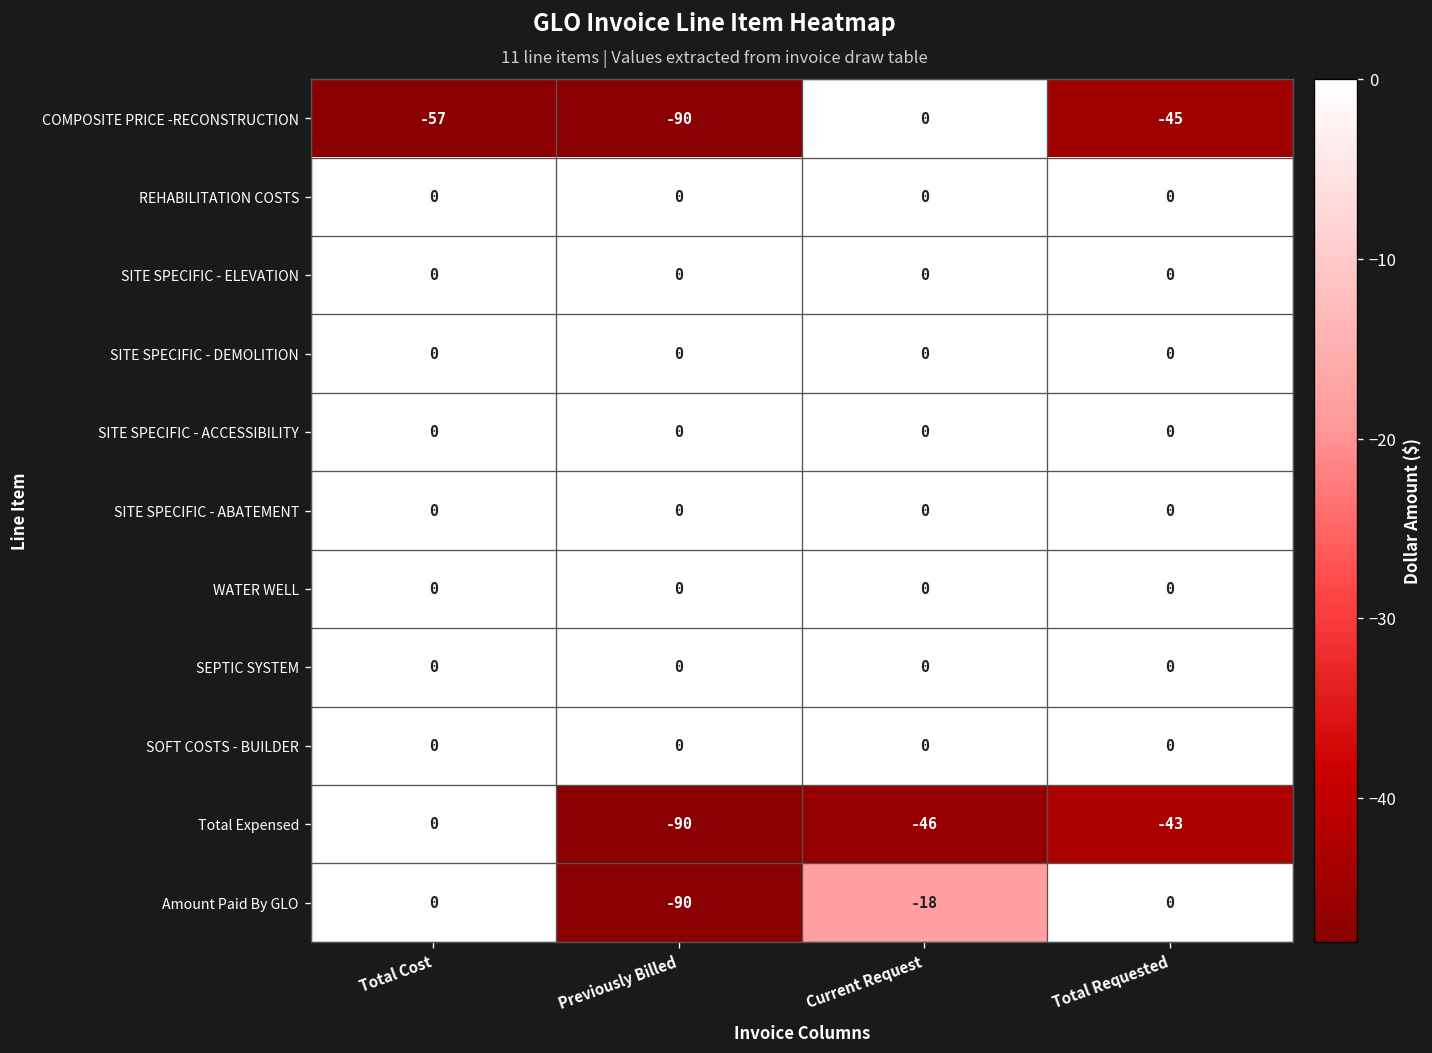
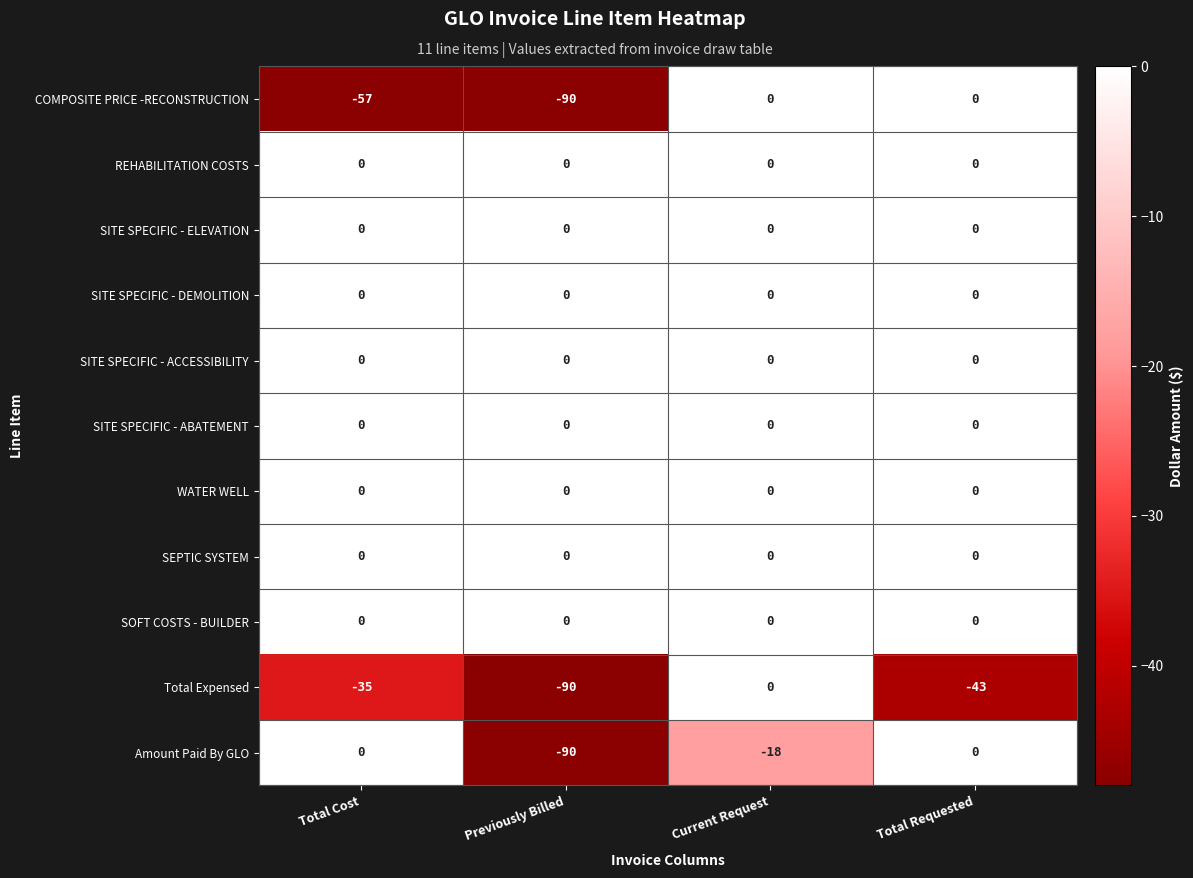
COMPOSITE PRICE -RECONSTRUCTION, Total Requested: -45 -> 0
Total Expensed, Total Cost: 0 -> -35
Total Expensed, Current Request: -46 -> 0
